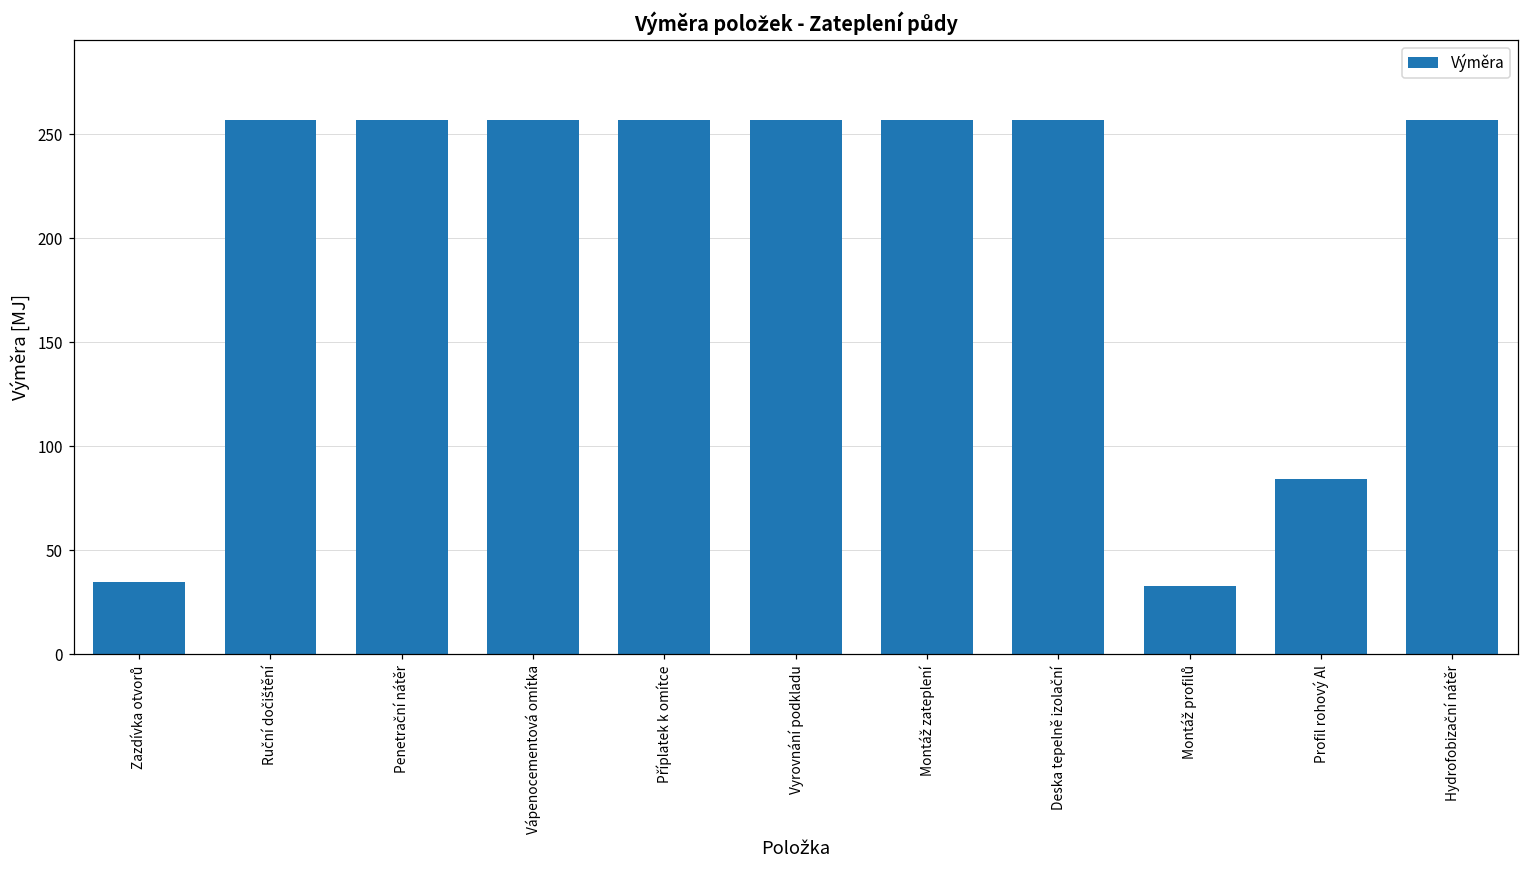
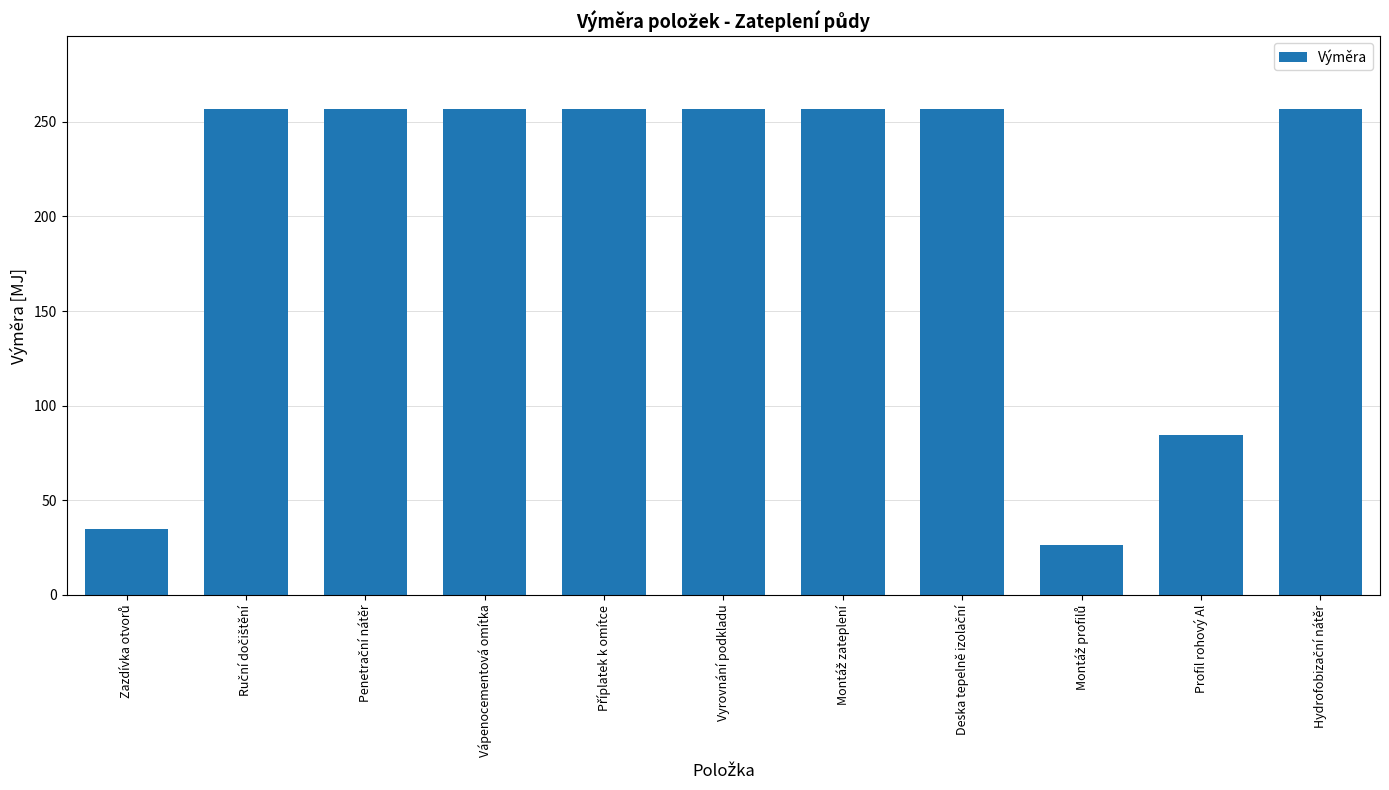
Montáž profilů: 33 -> 27
